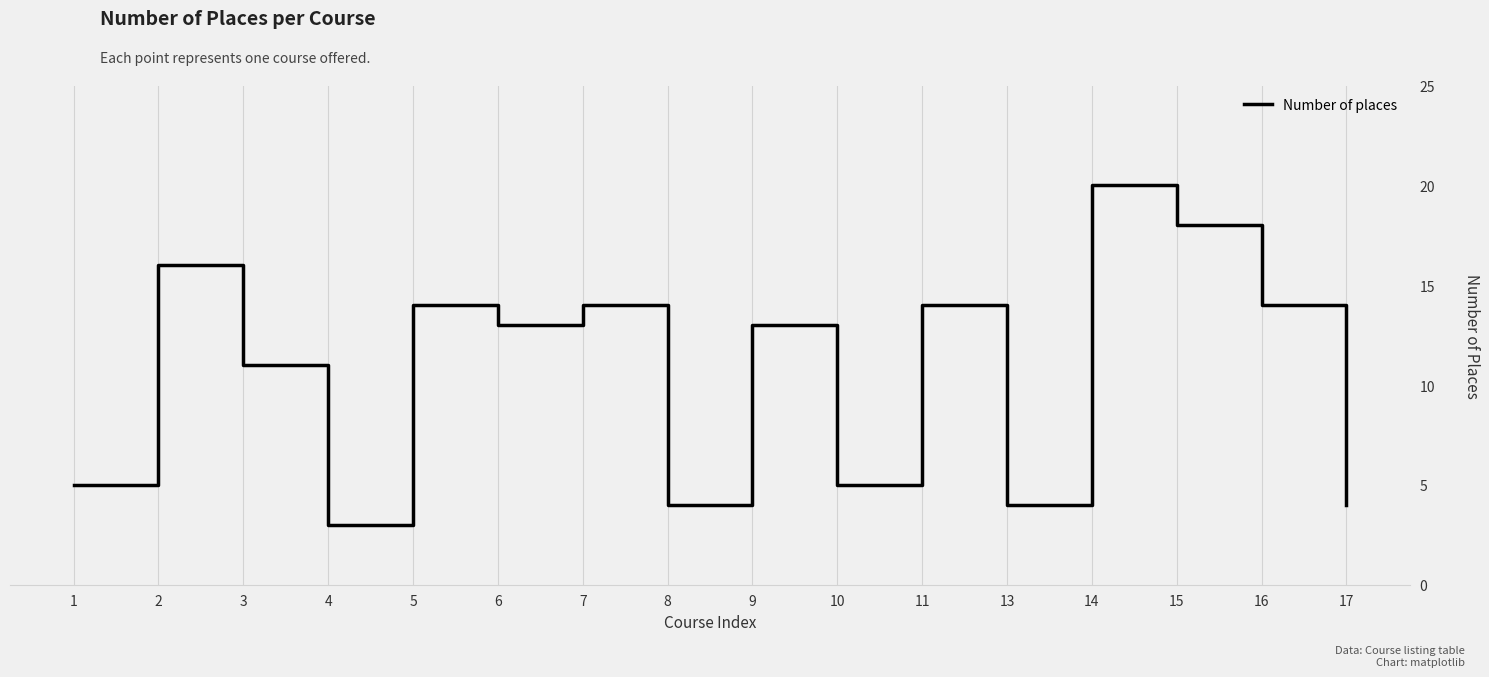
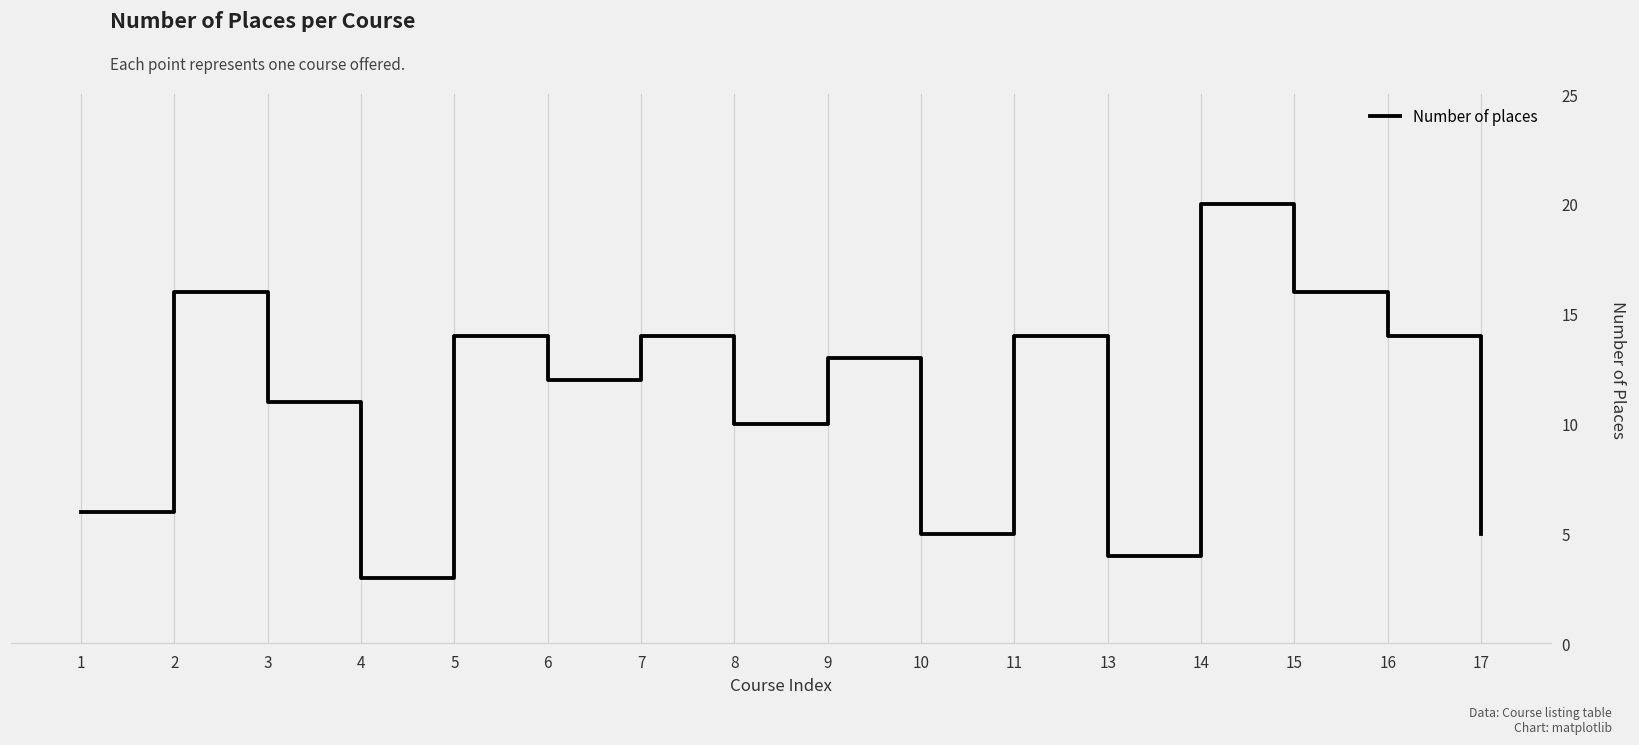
1: 5 -> 6
6: 13 -> 12
8: 4 -> 10
15: 18 -> 16
17: 4 -> 5
